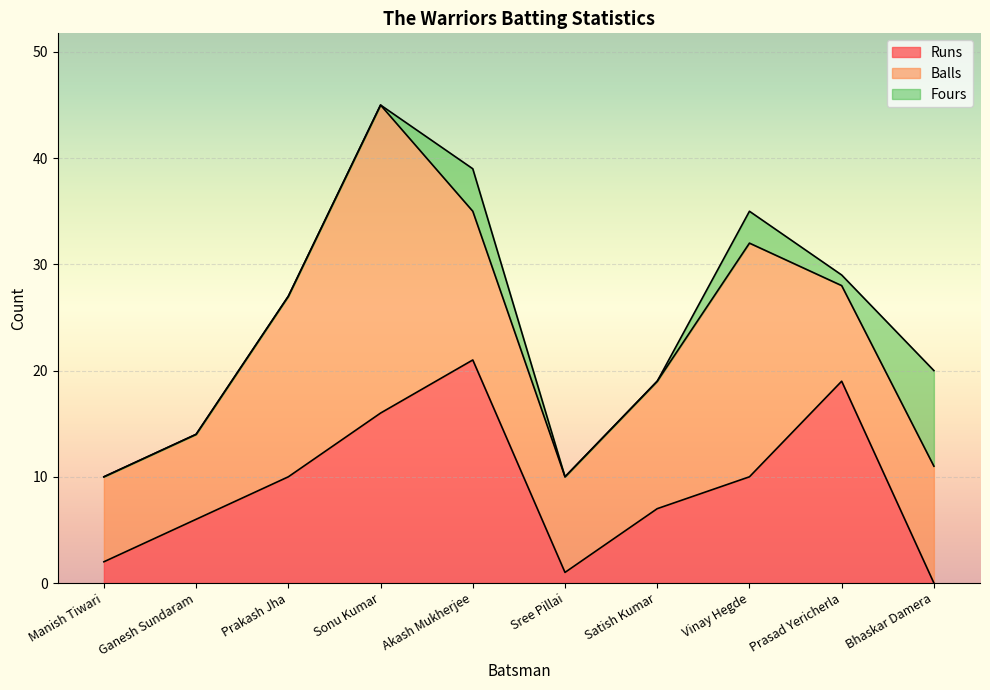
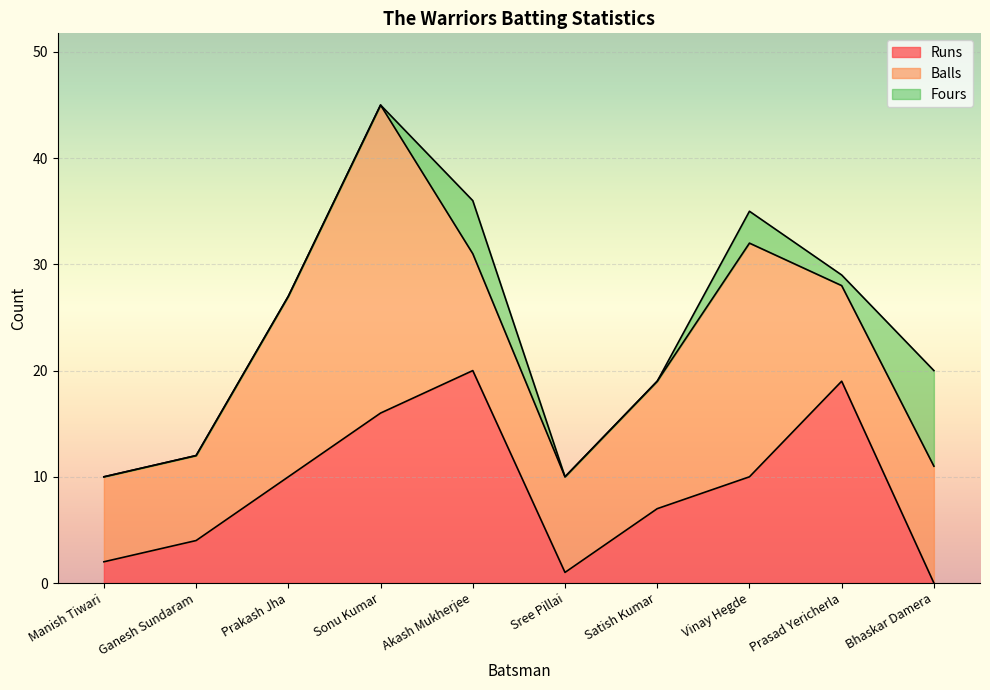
Runs, Ganesh Sundaram: 6 -> 4
Runs, Akash Mukherjee: 21 -> 20
Balls, Akash Mukherjee: 14 -> 11
Fours, Akash Mukherjee: 4 -> 5
